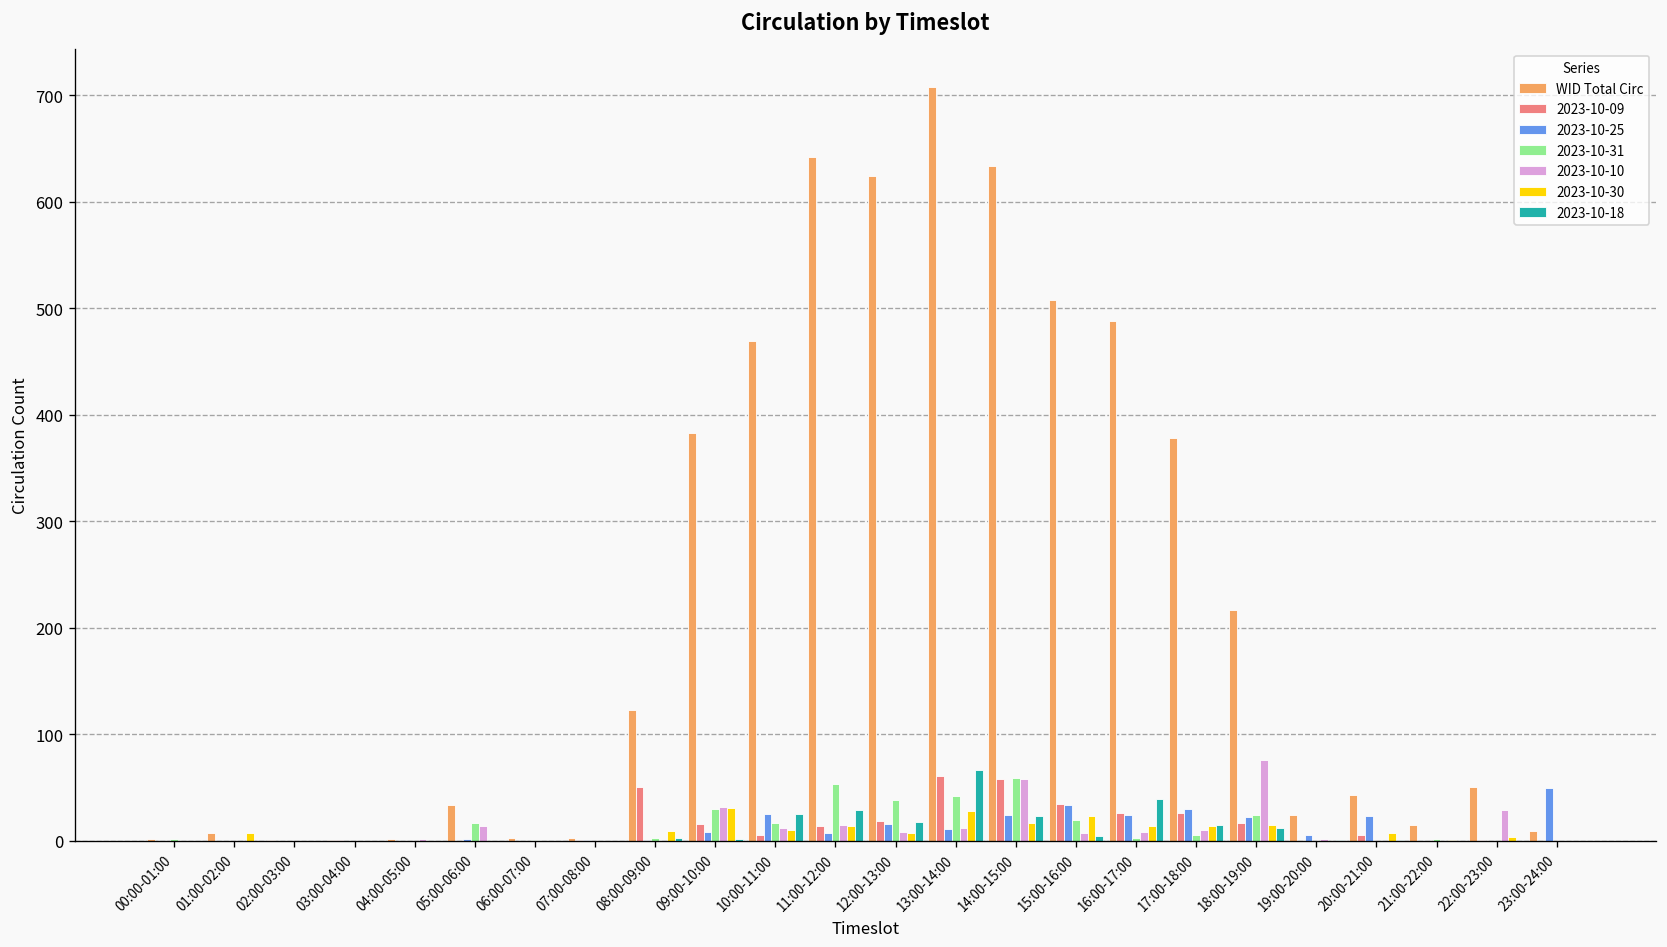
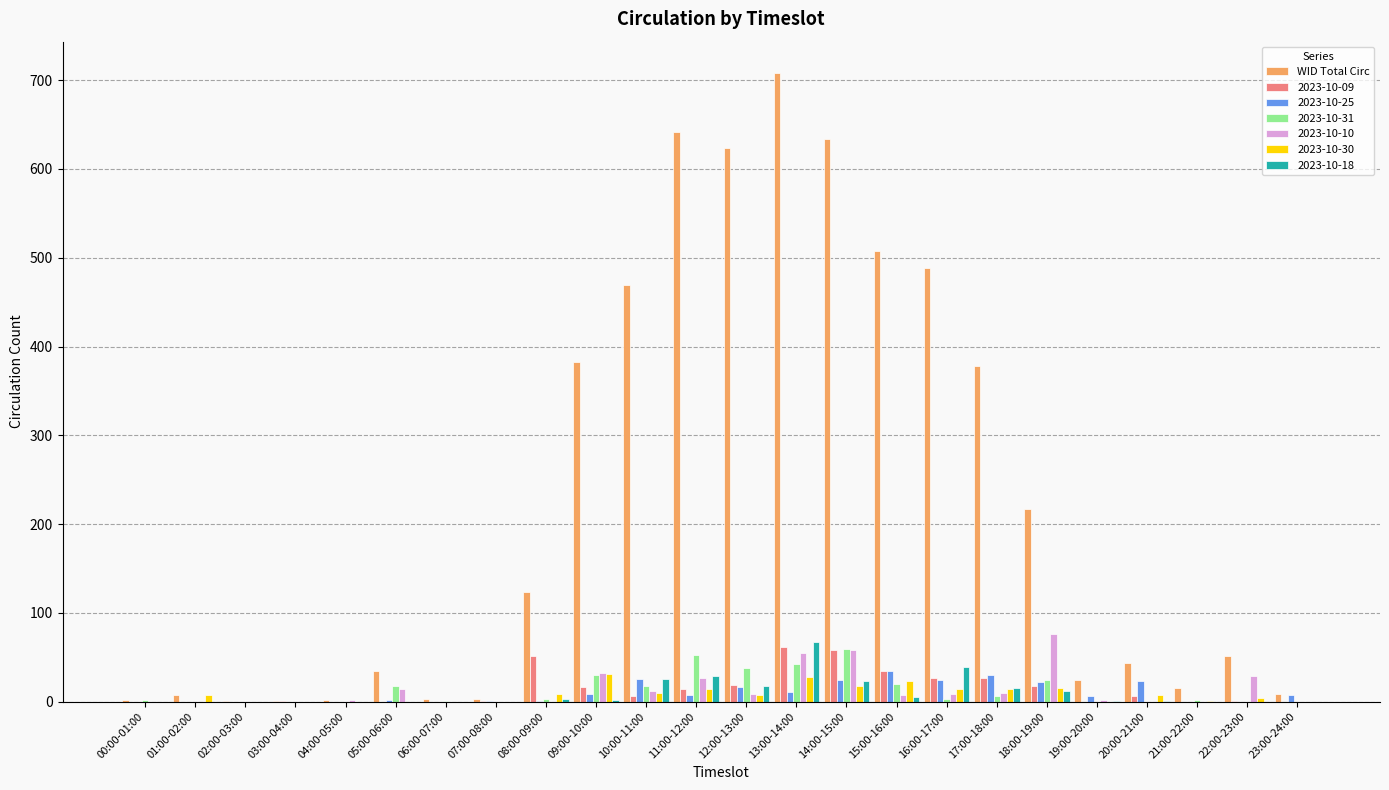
2023-10-10, 11:00-12:00: 20 -> 30
2023-10-10, 13:00-14:00: 10 -> 60
2023-10-25, 23:00-24:00: 50 -> 10
